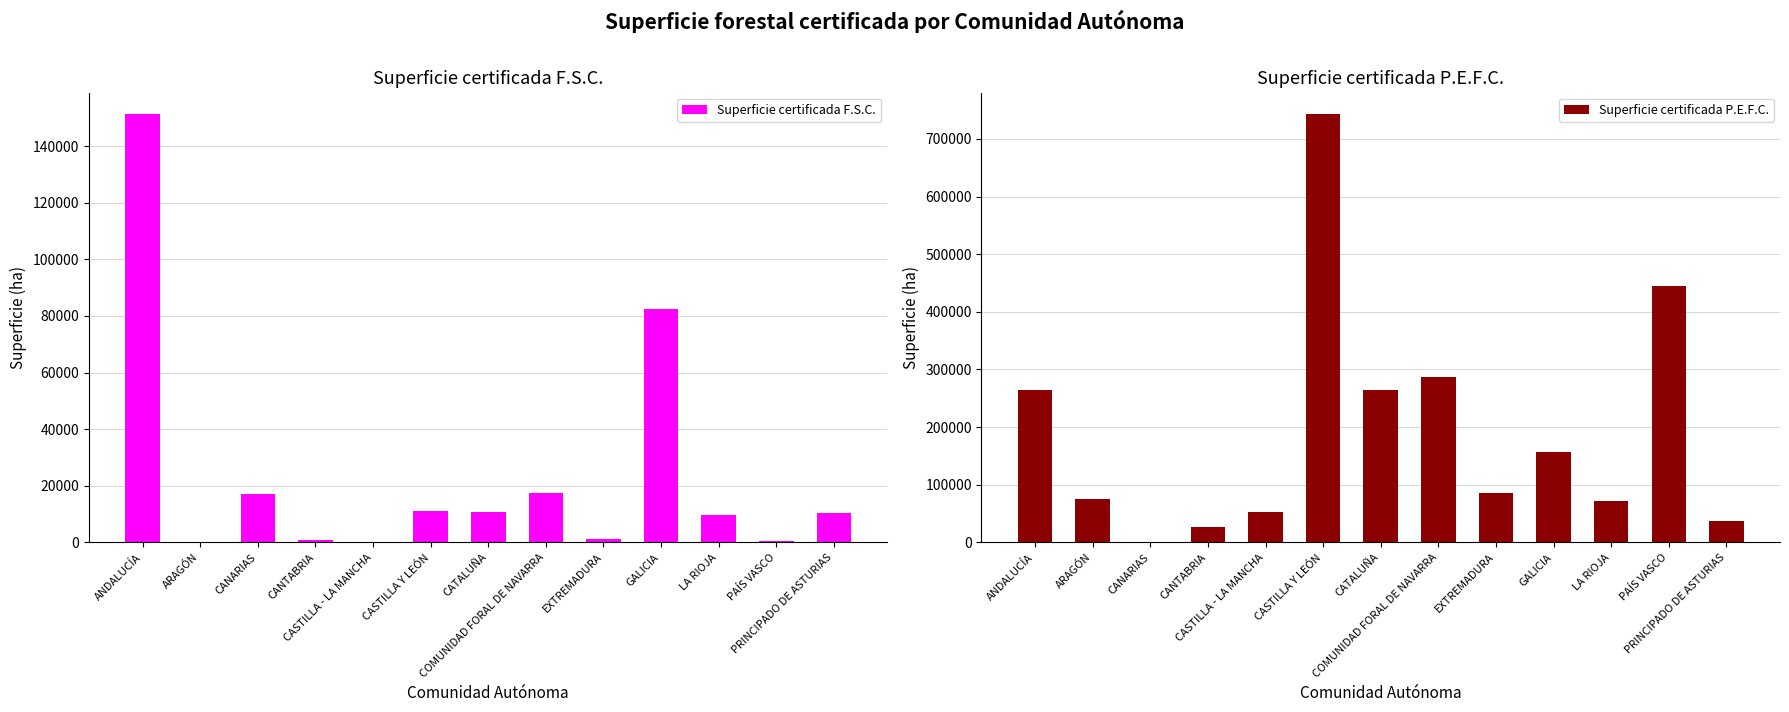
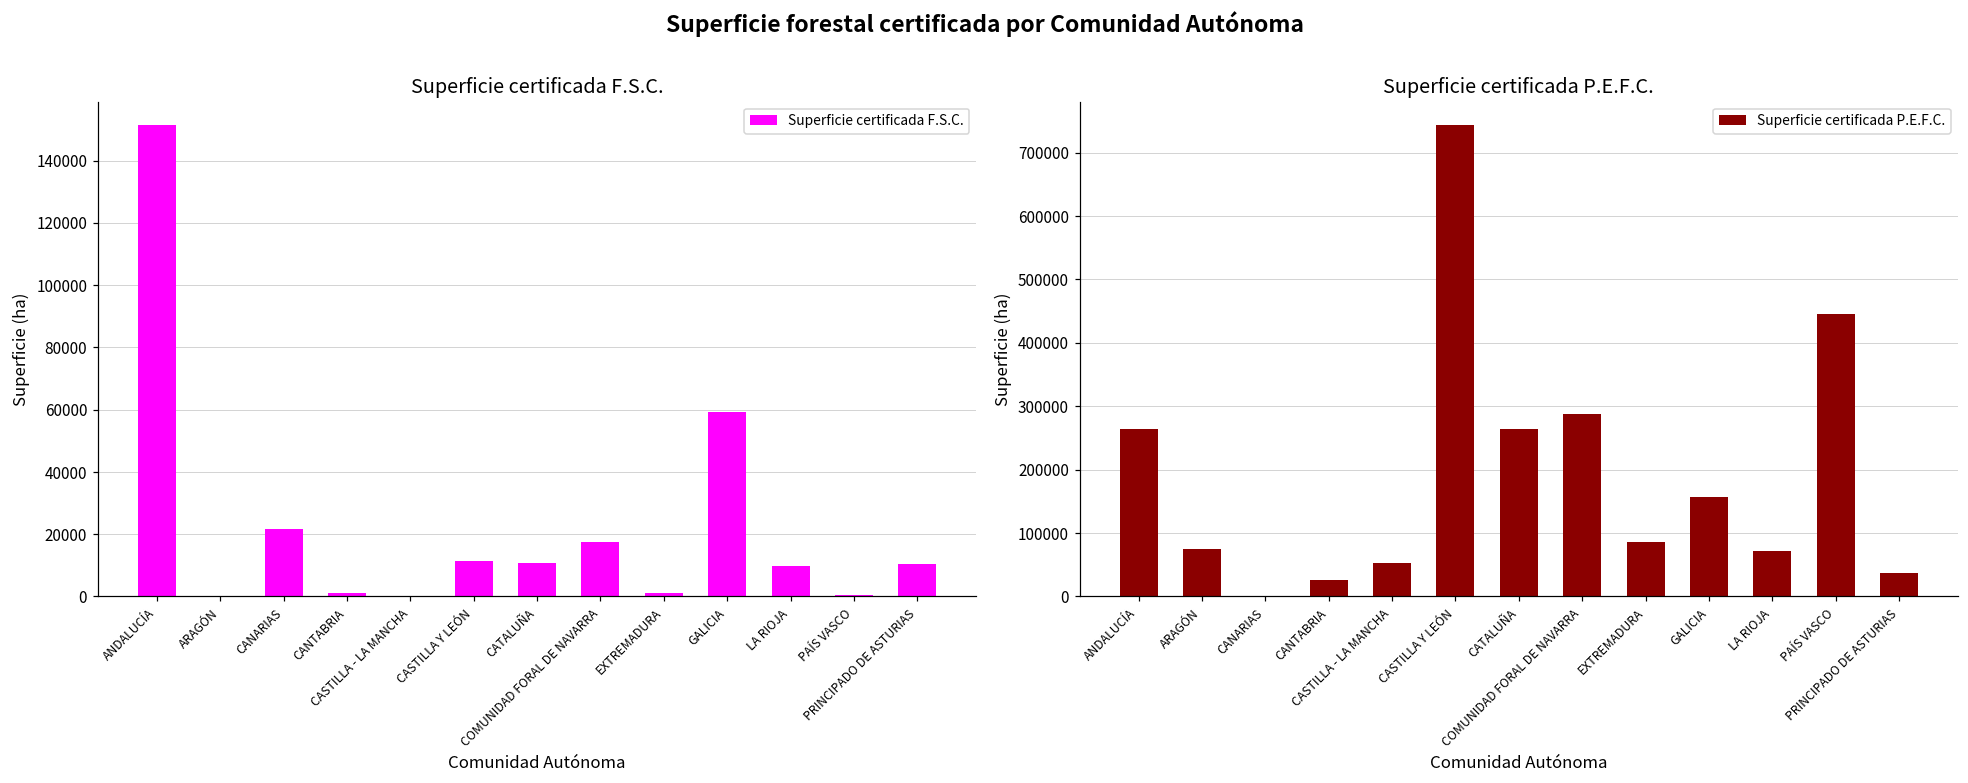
Superficie certificada F.S.C., CANARIAS: 17000 -> 22000
Superficie certificada F.S.C., GALICIA: 82000 -> 59000
